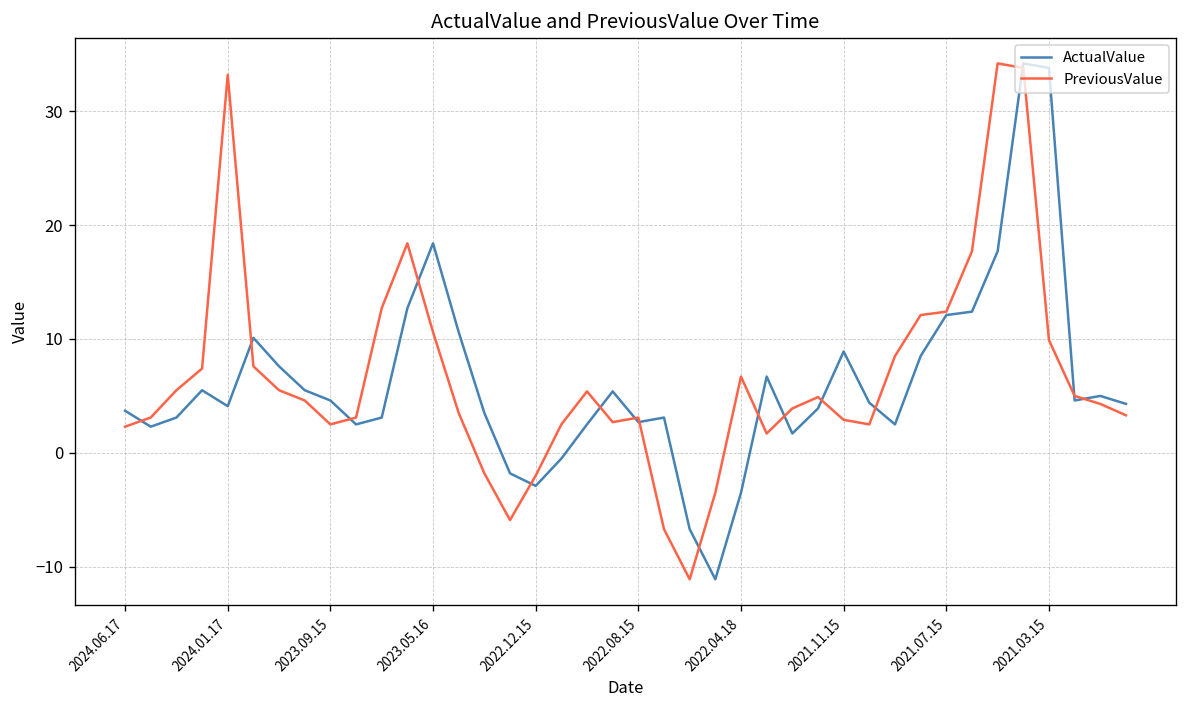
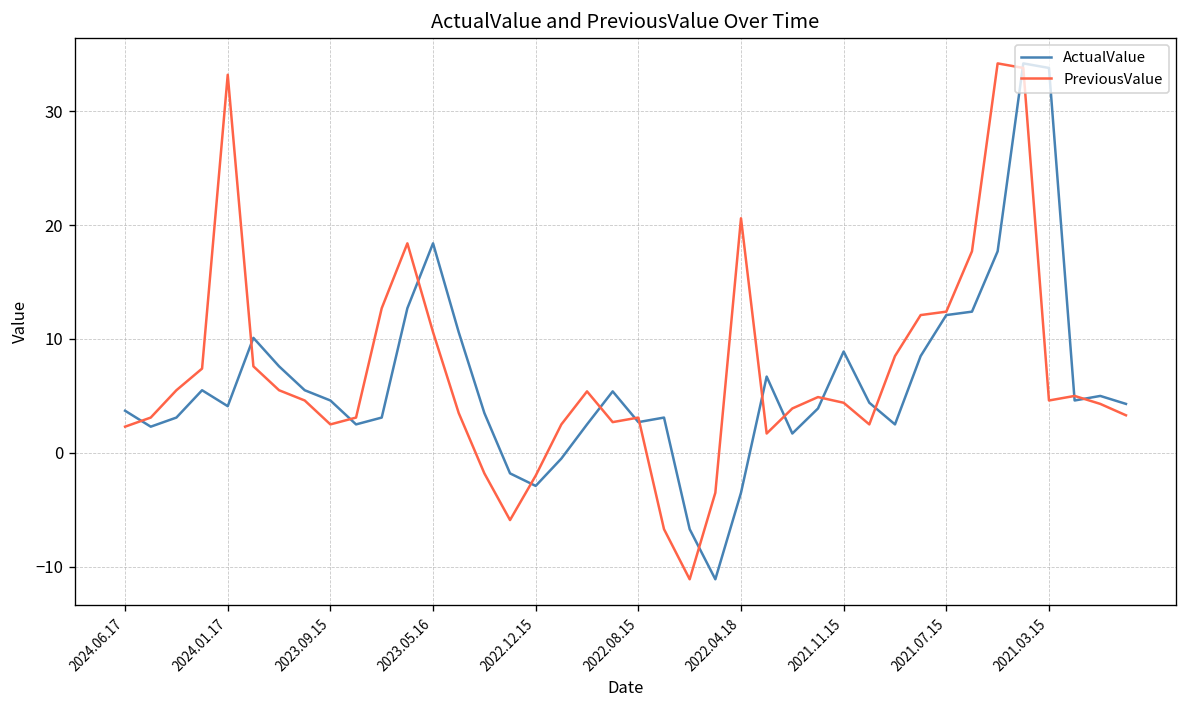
PreviousValue, 2022.04.18: 7 -> 21
PreviousValue, 2021.11.15: 3 -> 4
PreviousValue, 2021.03.15: 10 -> 5
